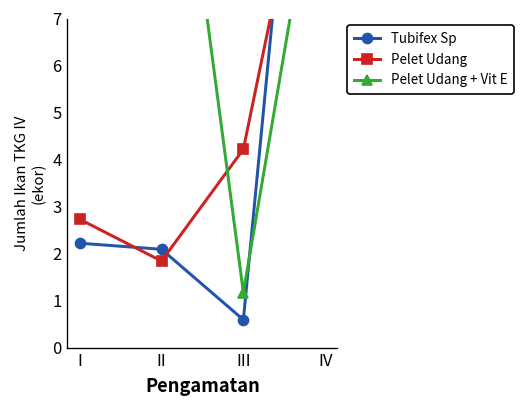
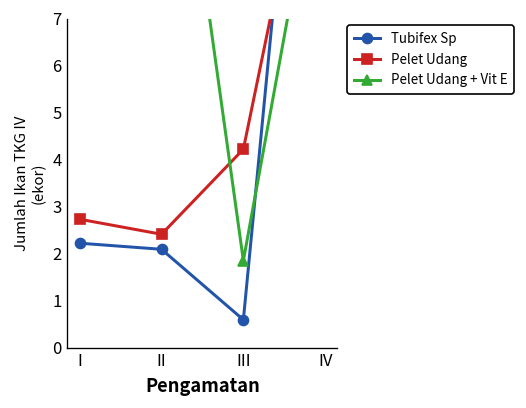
Pelet Udang, II: 1.8 -> 2.4
Pelet Udang + Vit E, III: 1.2 -> 1.9
